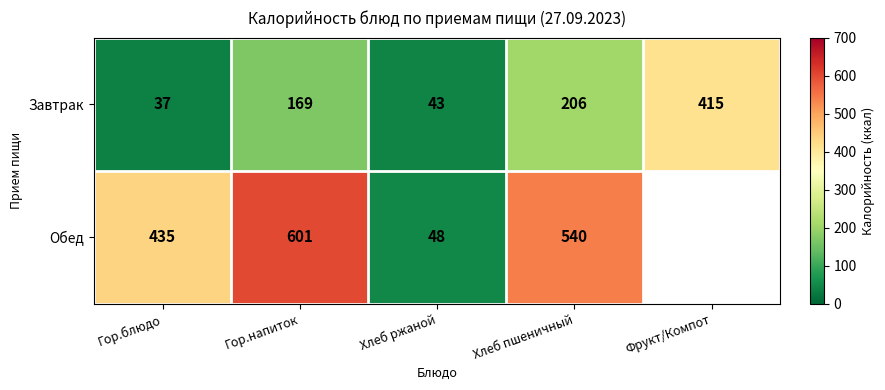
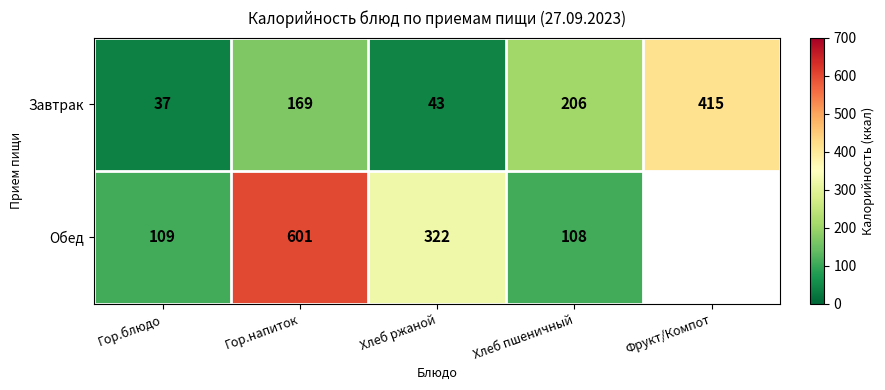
Обед, Гор.блюдо: 435 -> 109
Обед, Хлеб ржаной: 48 -> 322
Обед, Хлеб пшеничный: 540 -> 108
